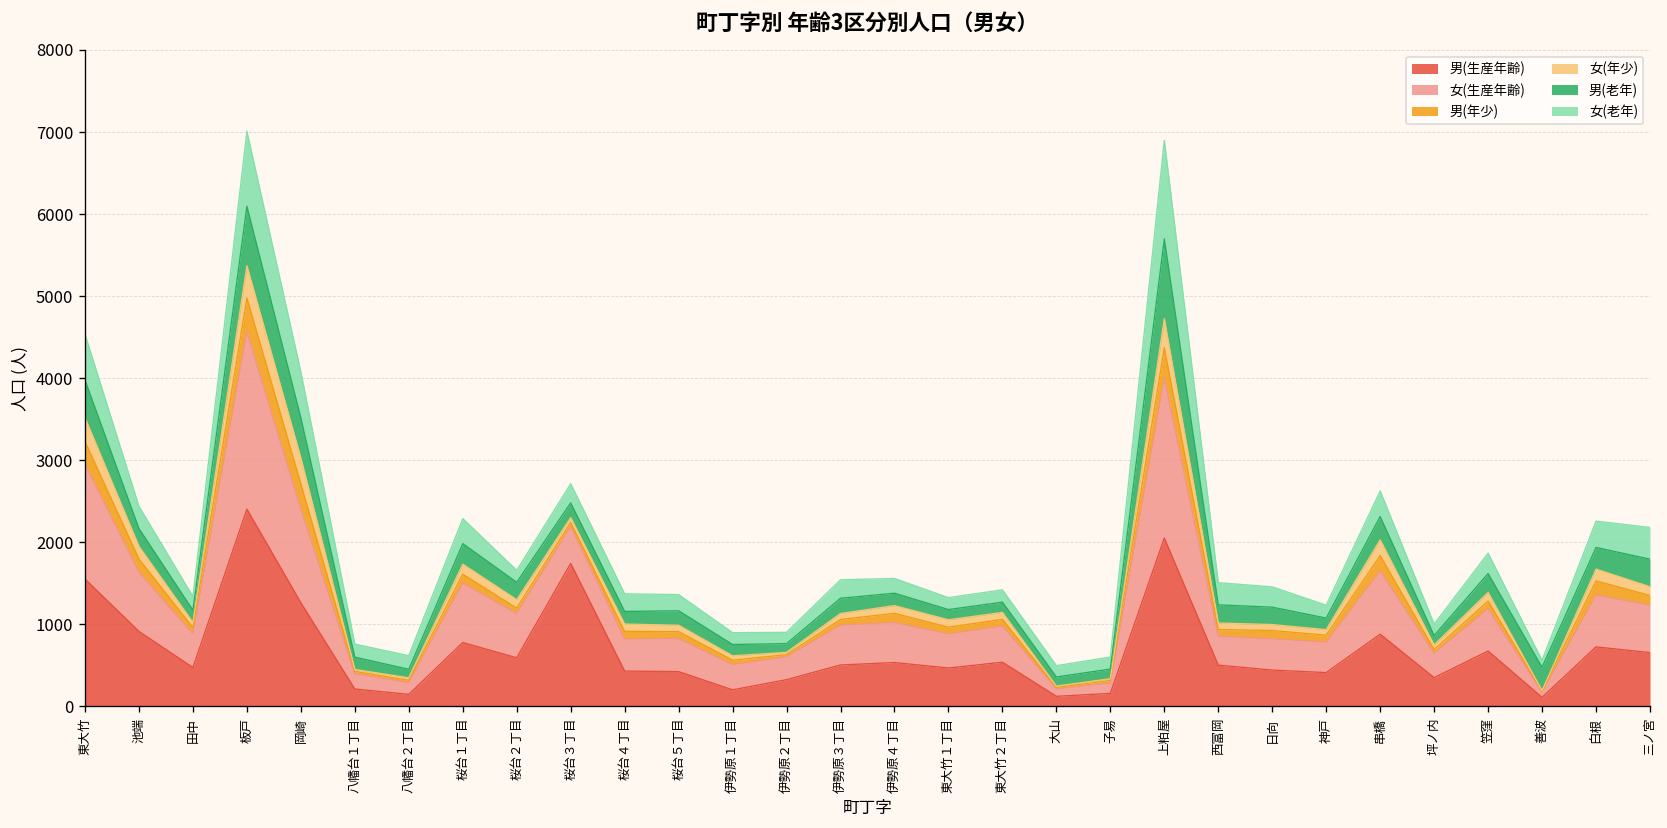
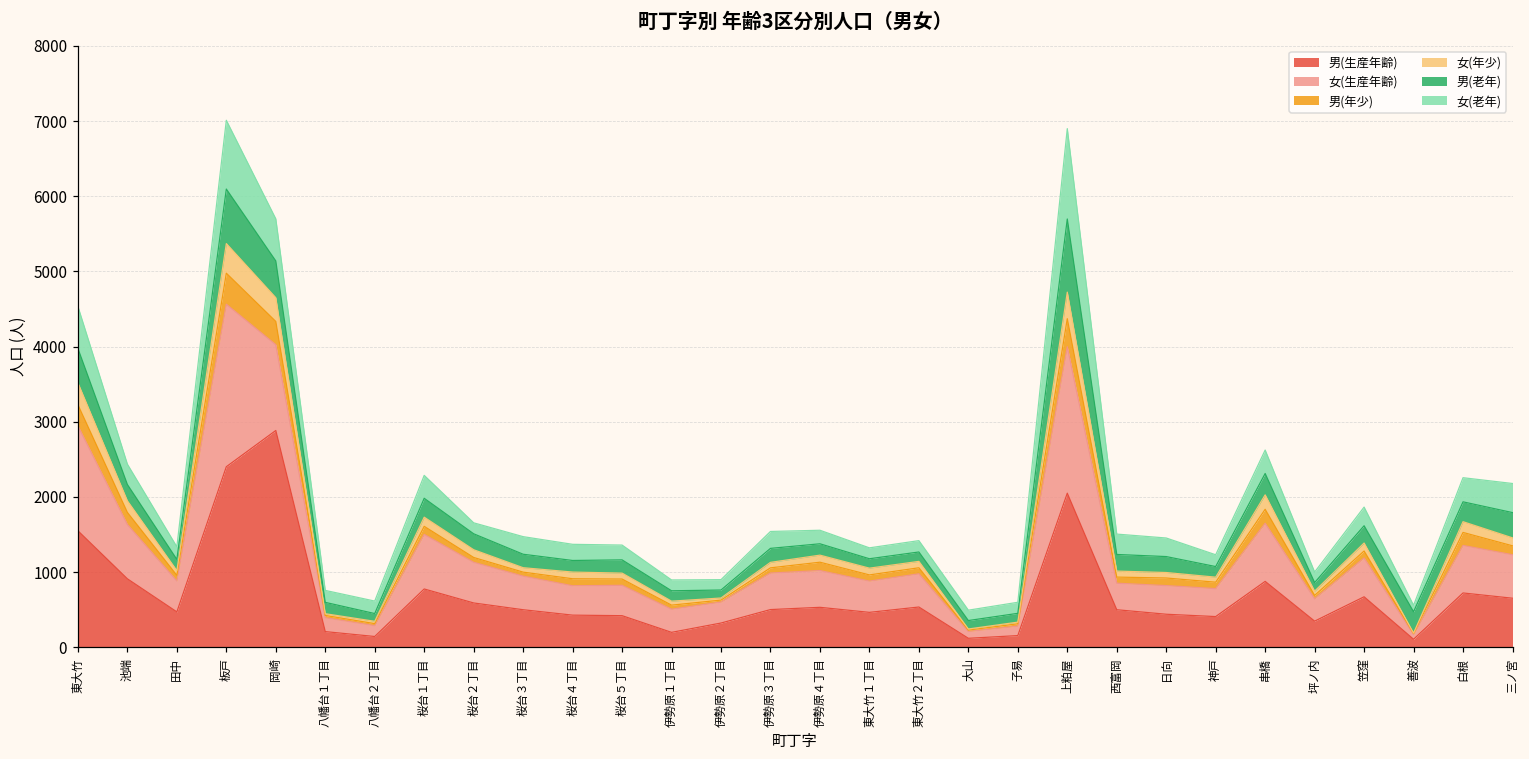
男(生産年齢), 岡崎: 1300 -> 2900
男(生産年齢), 桜台３丁目: 1700 -> 500
